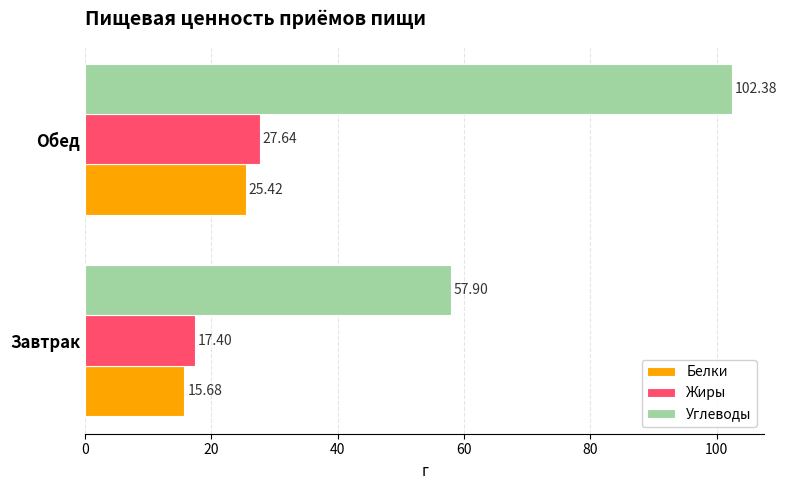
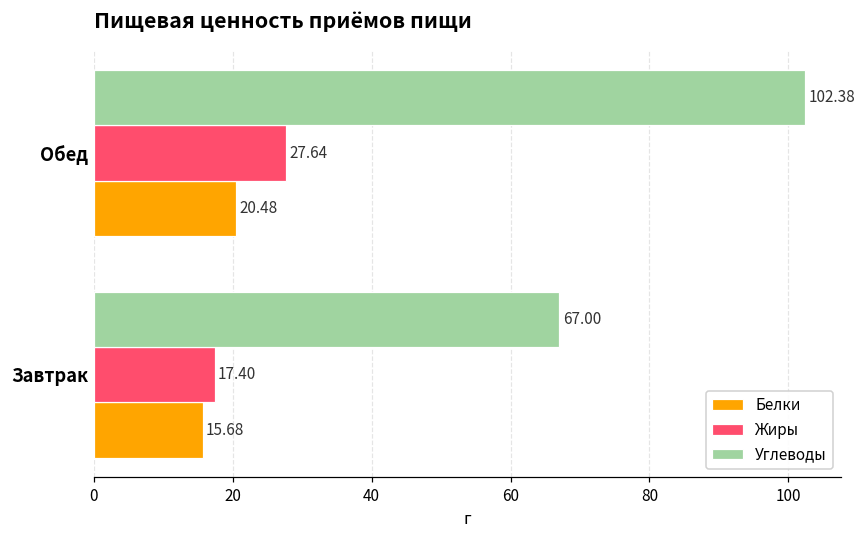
Белки, Обед: 25.42 -> 20.48
Углеводы, Завтрак: 57.90 -> 67.00
